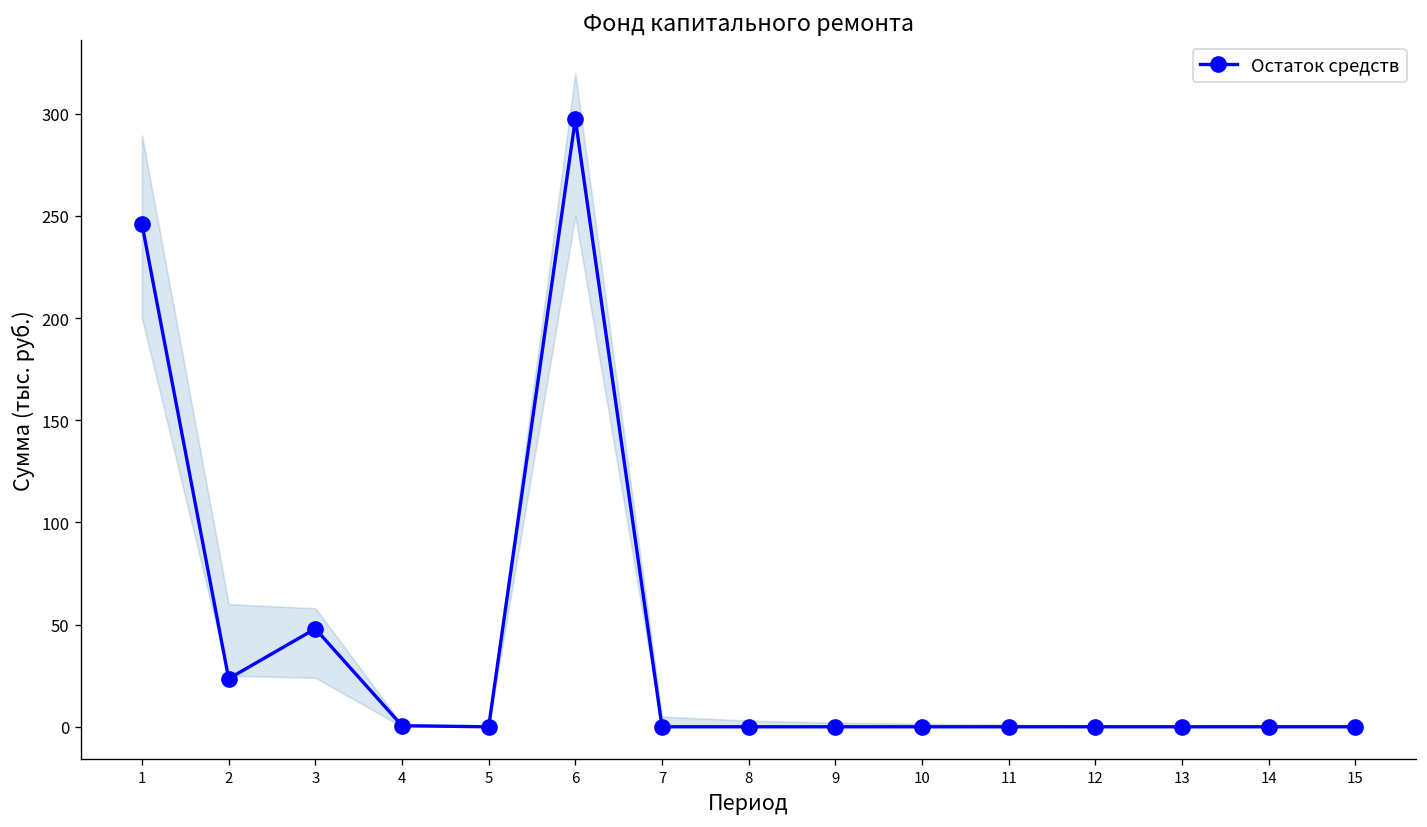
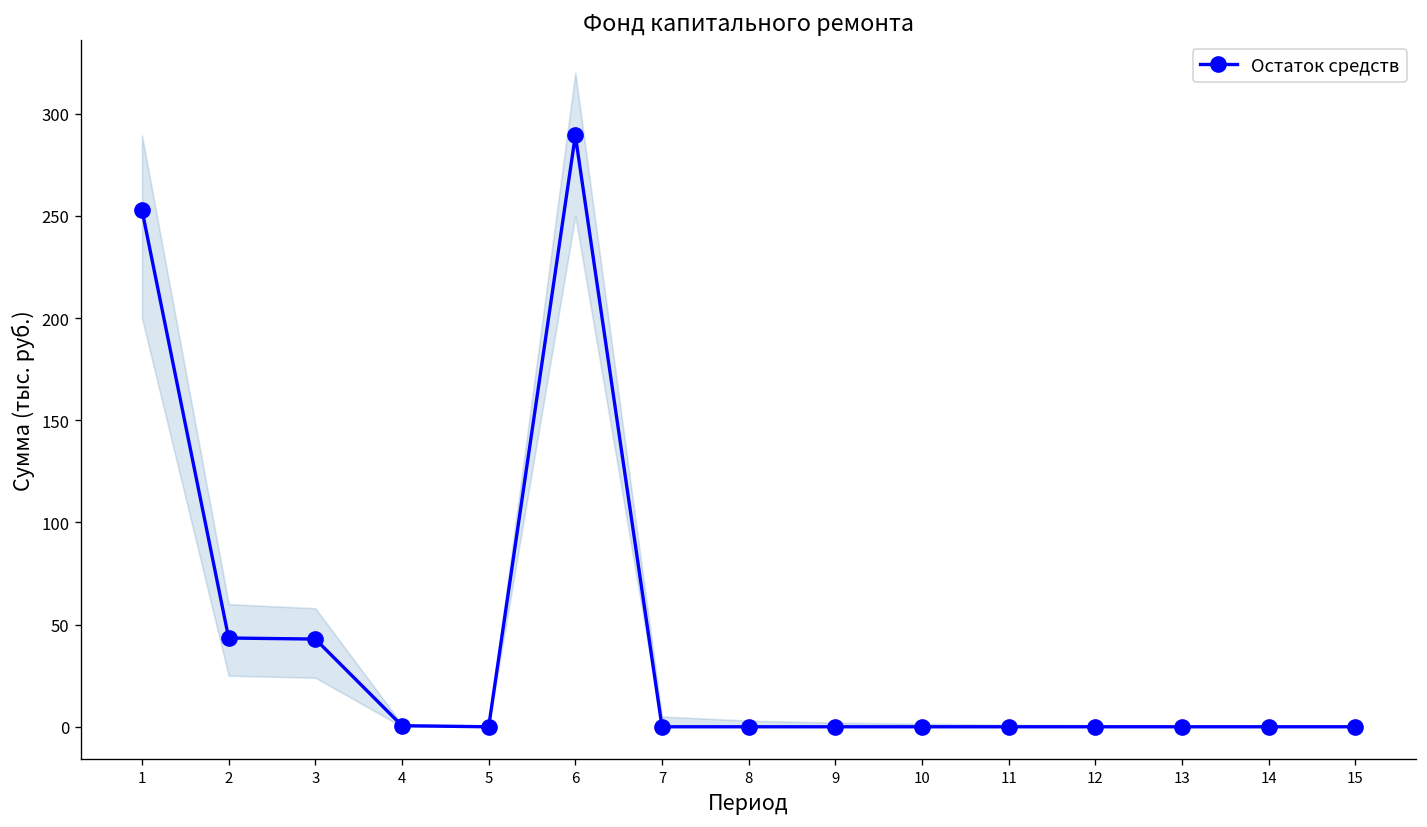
Остаток средств, 1: 246 -> 253
Остаток средств, 2: 24 -> 43
Остаток средств, 3: 48 -> 43
Остаток средств, 6: 297 -> 289
